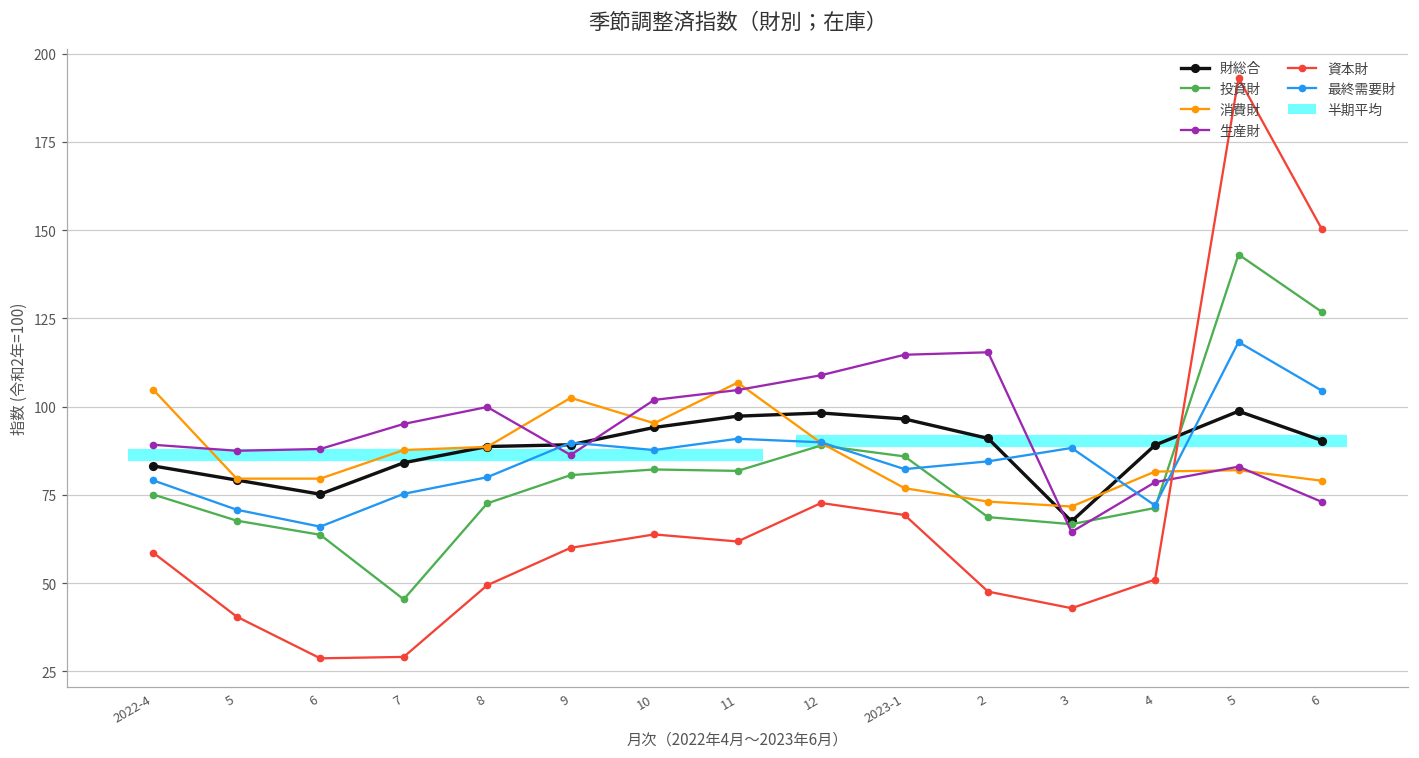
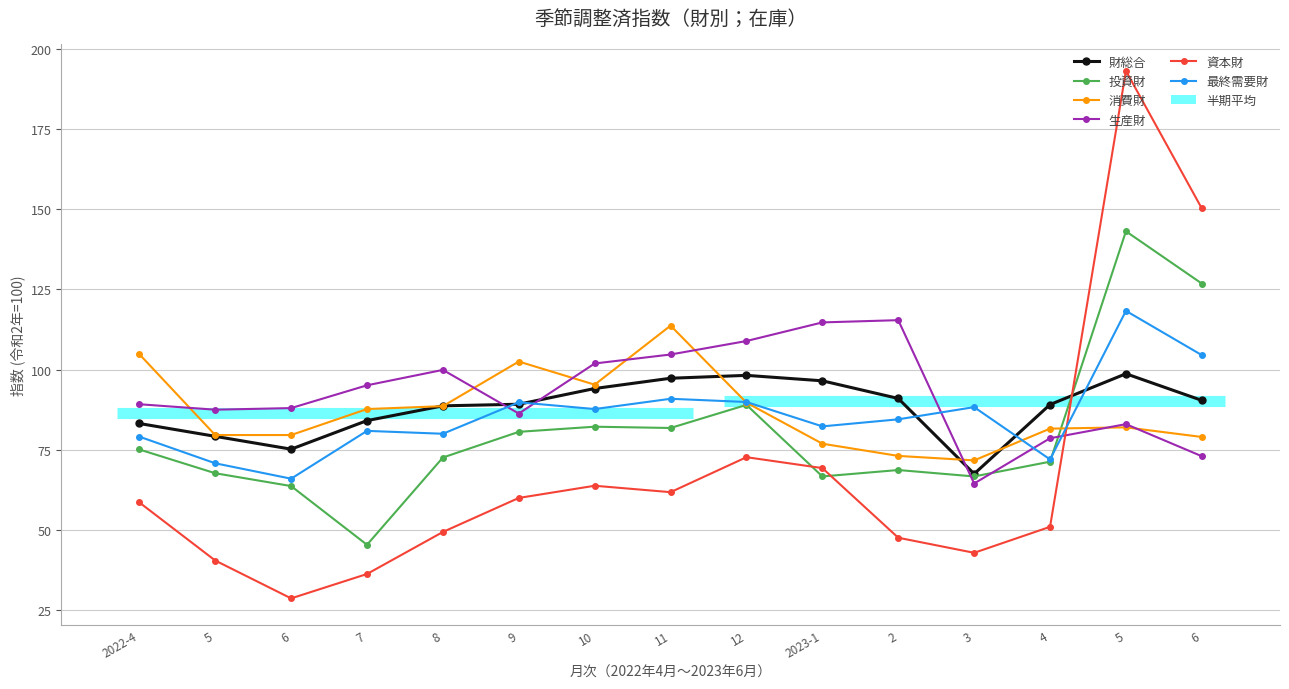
資本財, 7: 29 -> 36
最終需要財, 7: 75 -> 81
消費財, 11: 107 -> 114
投資財, 2023-1: 86 -> 67
